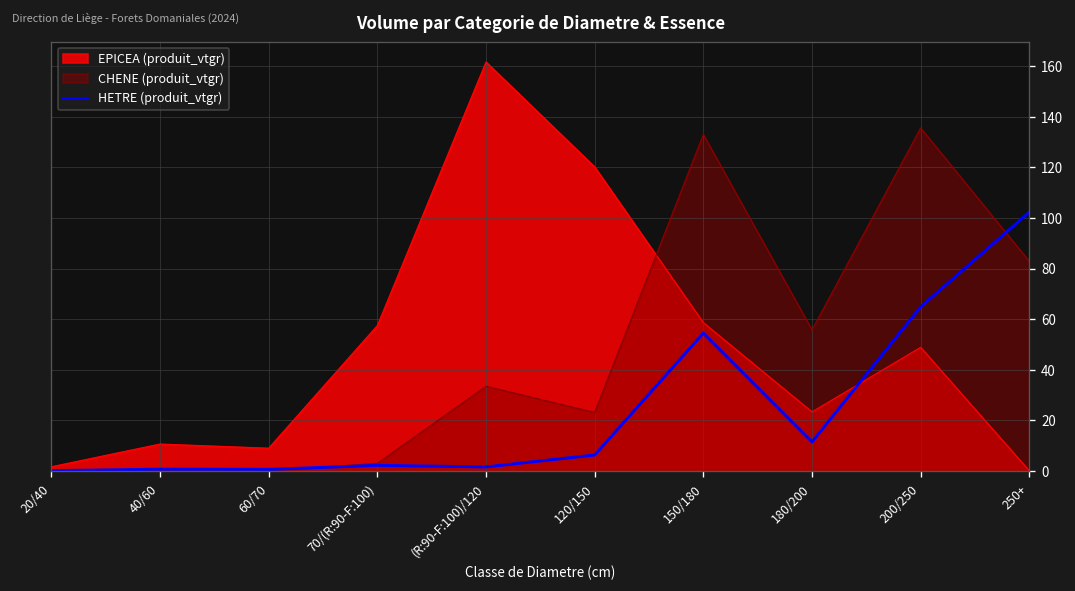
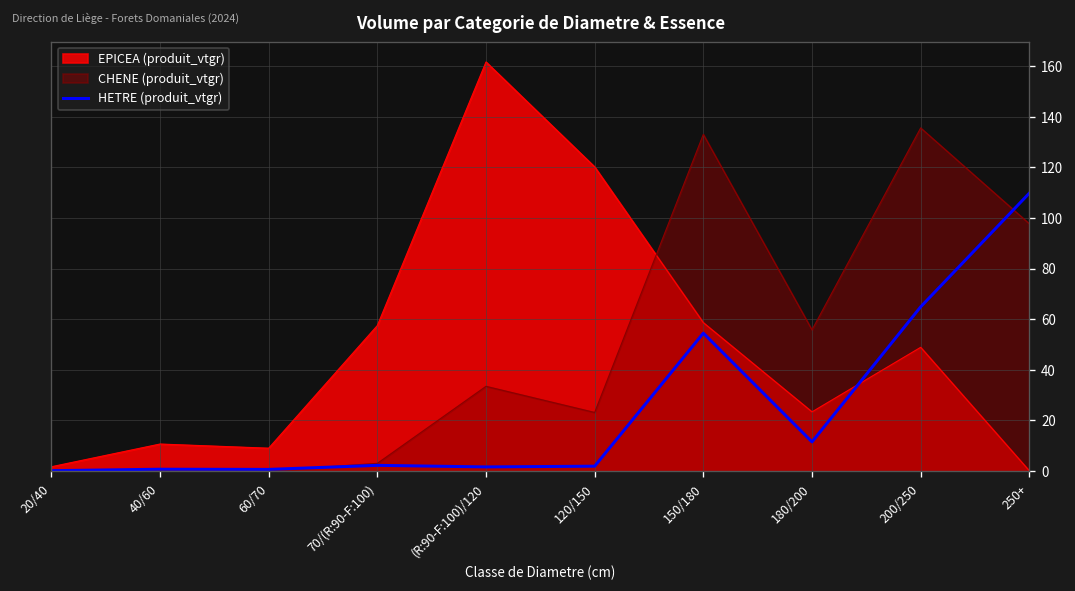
HETRE (produit_vtgr), 120/150: 6 -> 2
CHENE (produit_vtgr), 250+: 83 -> 98
HETRE (produit_vtgr), 250+: 102 -> 110
